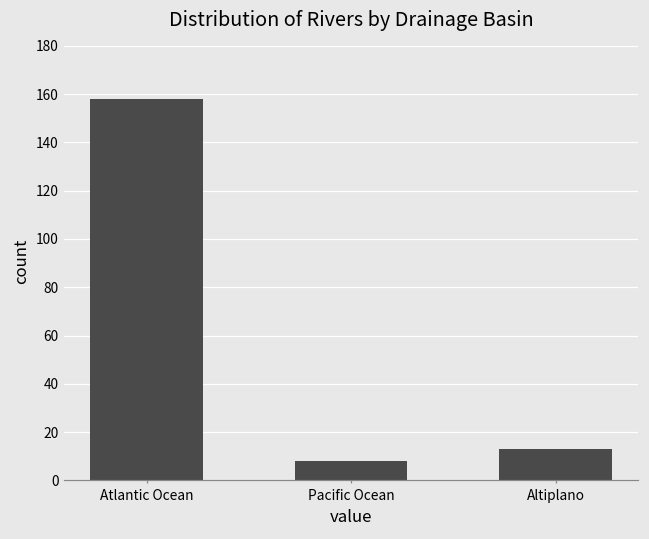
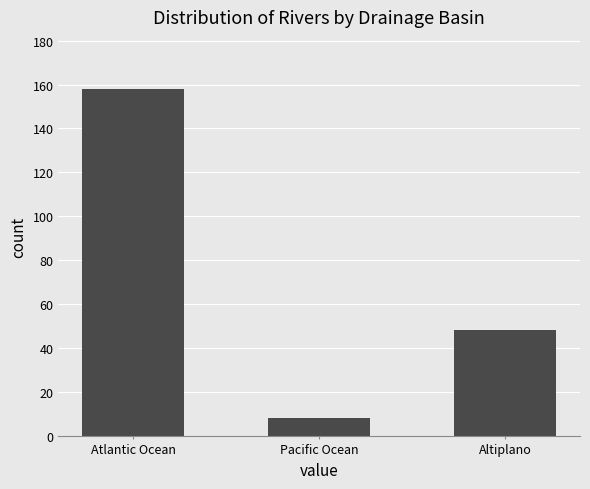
Altiplano: 13 -> 48
